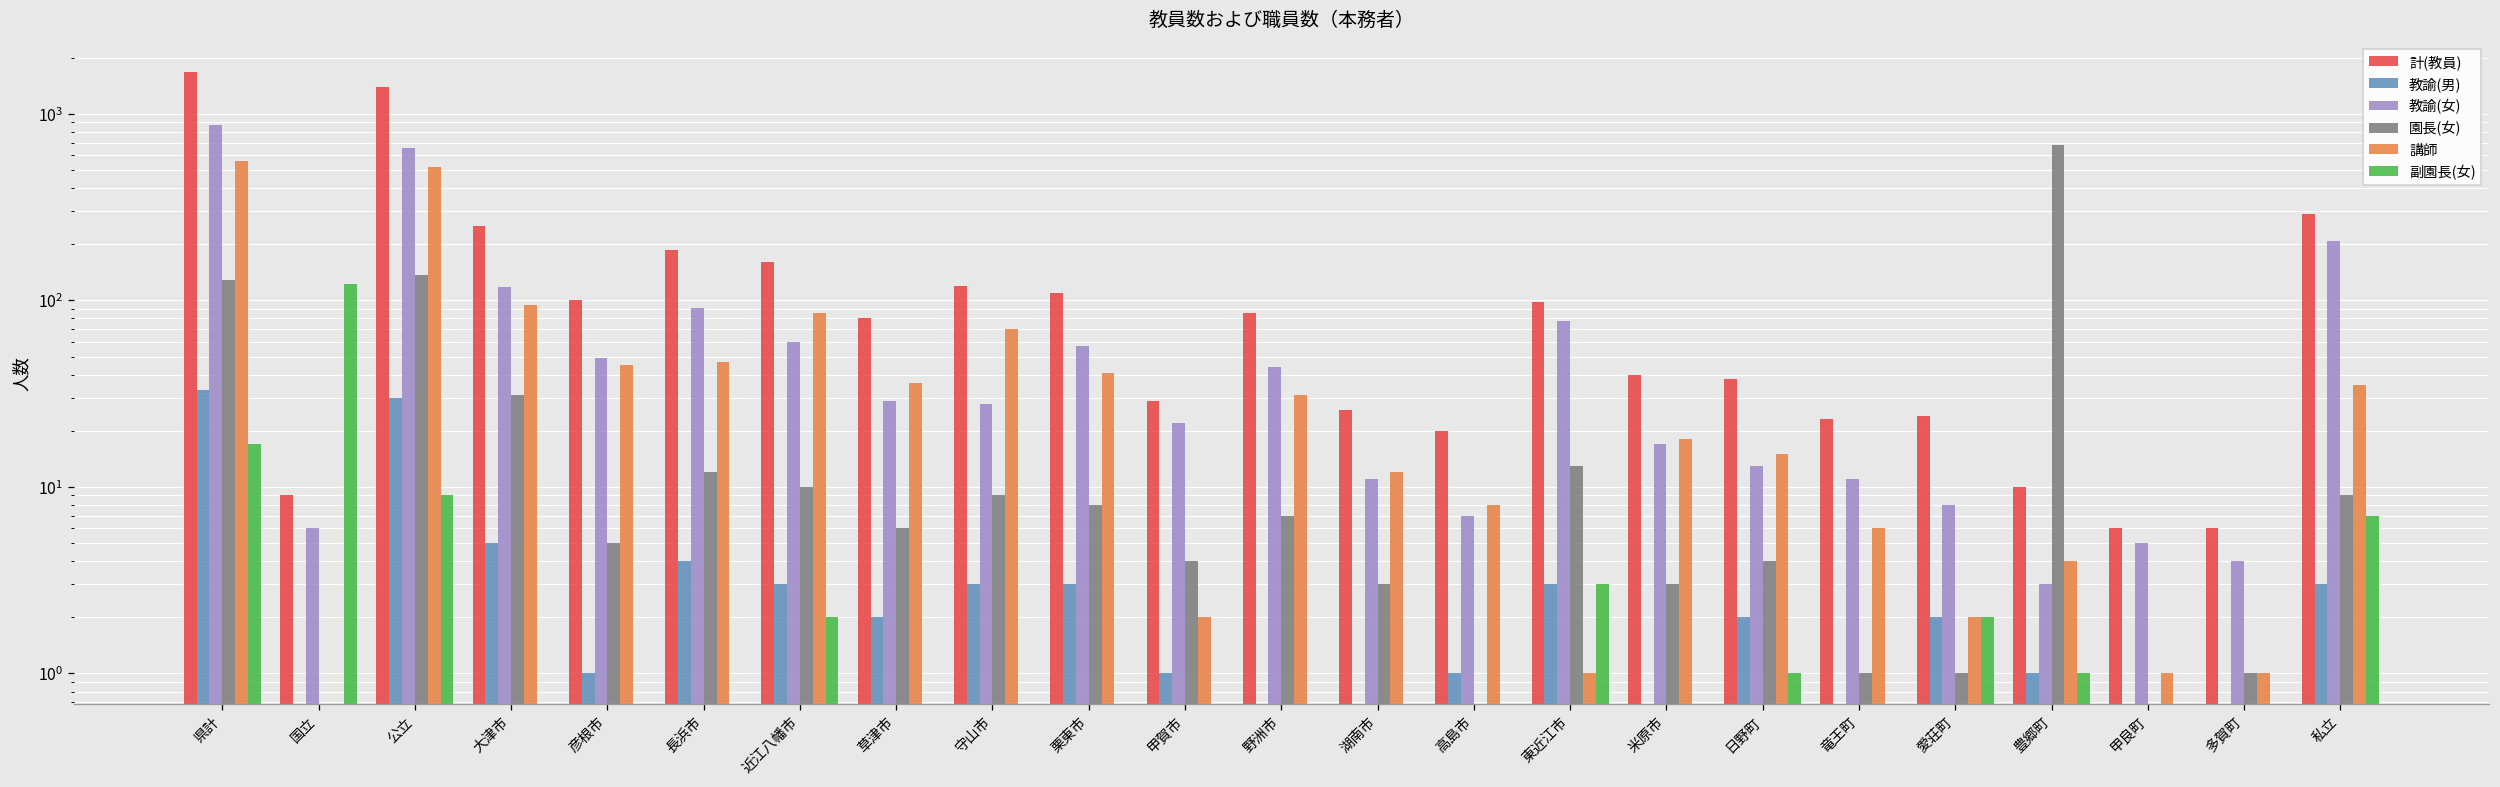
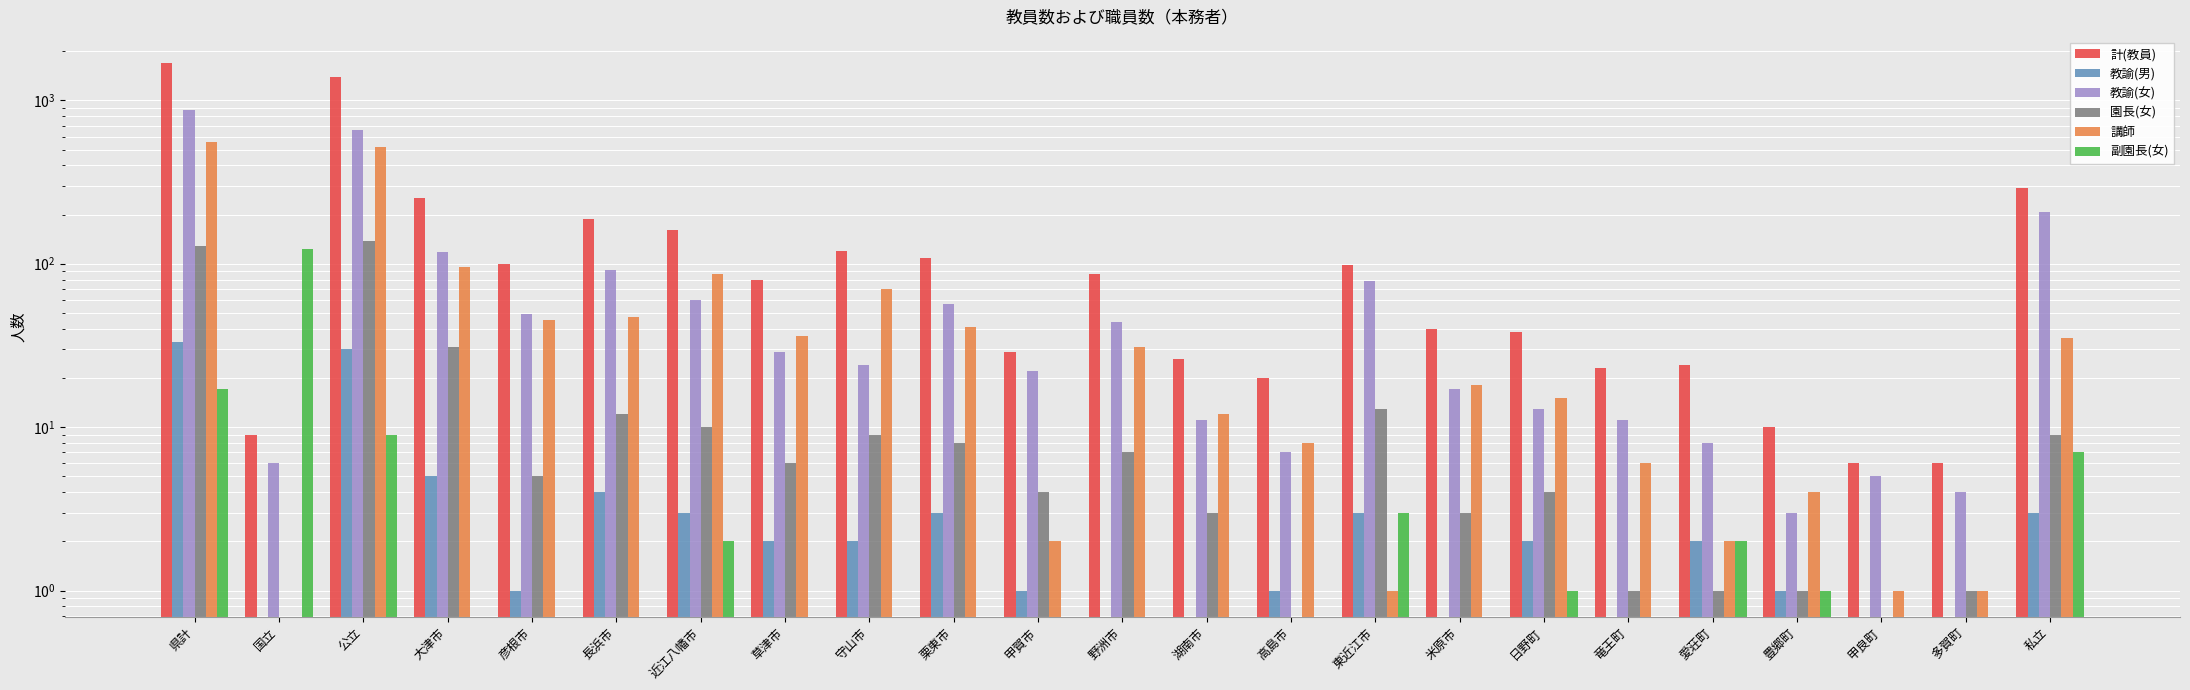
教諭(男), 守山市: 3 -> 2
教諭(女), 守山市: 28 -> 24
園長(女), 豊郷町: 680 -> 1
